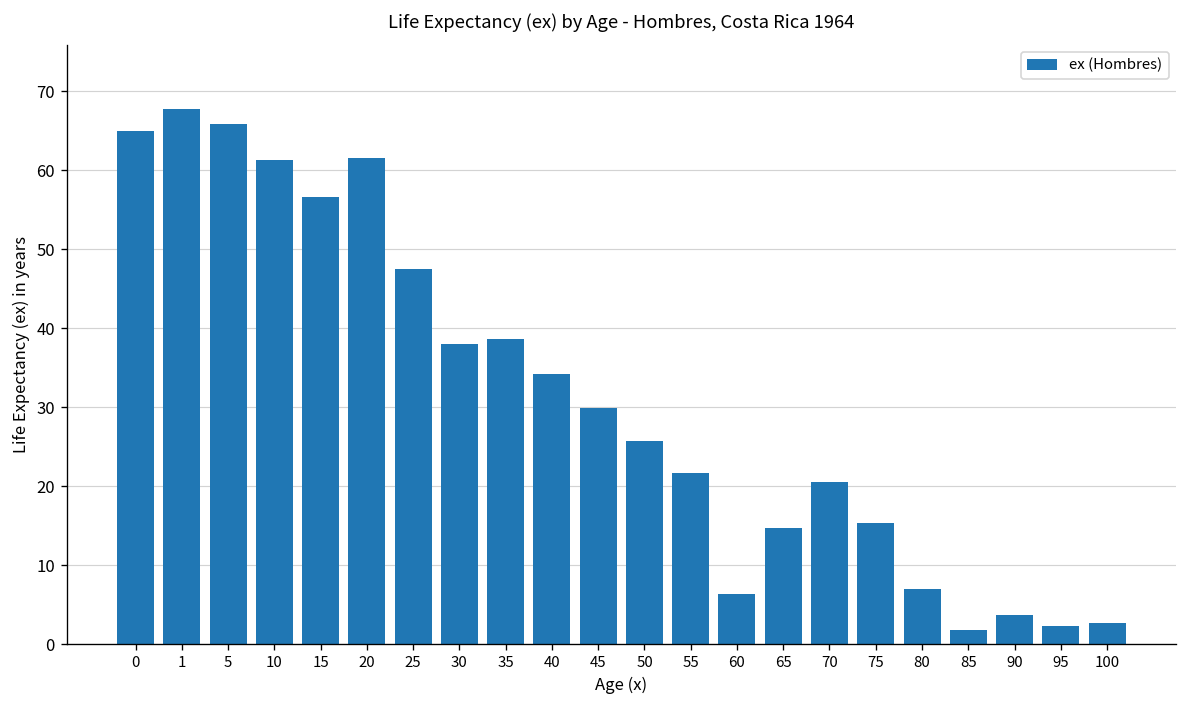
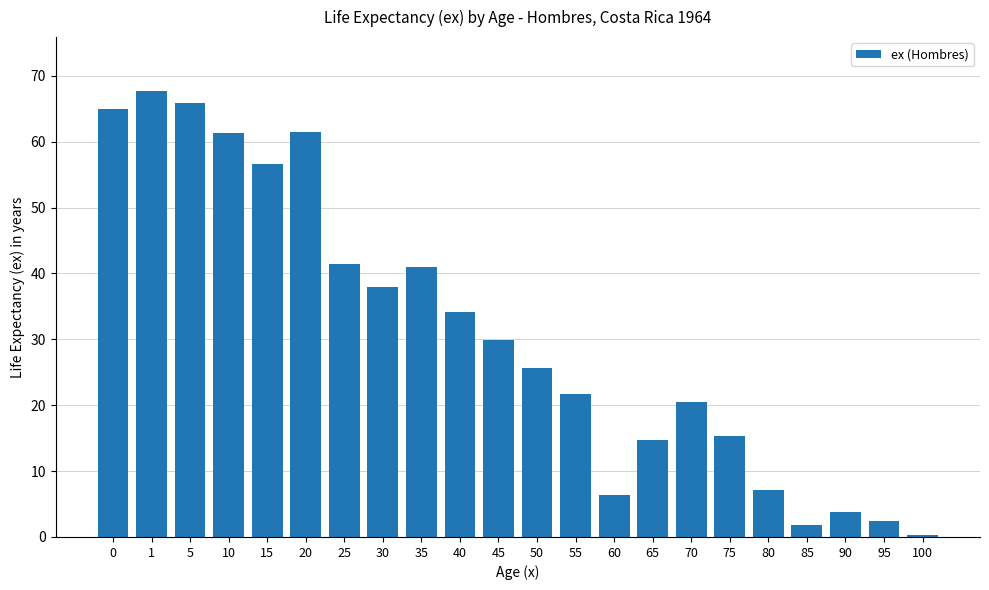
25: 48 -> 41
35: 39 -> 41
100: 3 -> 0
